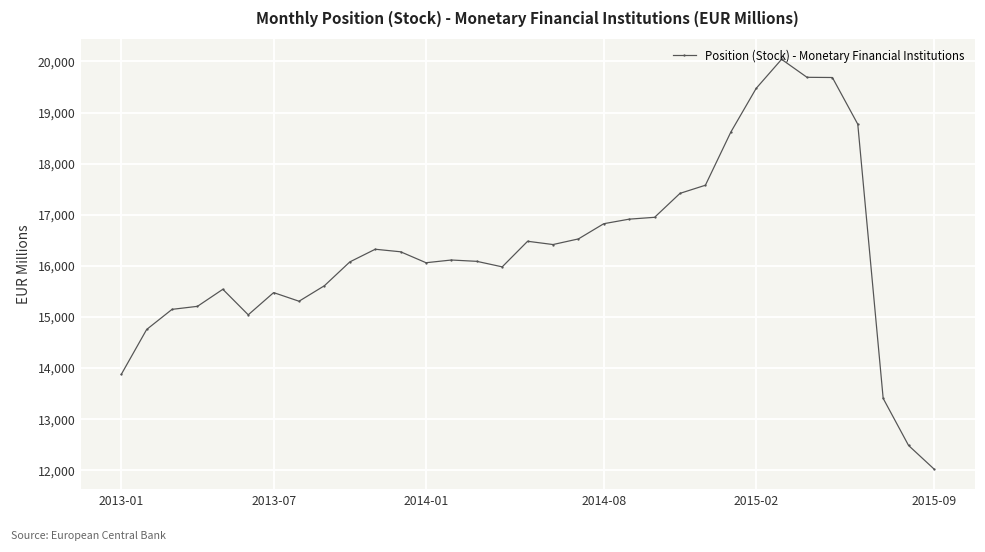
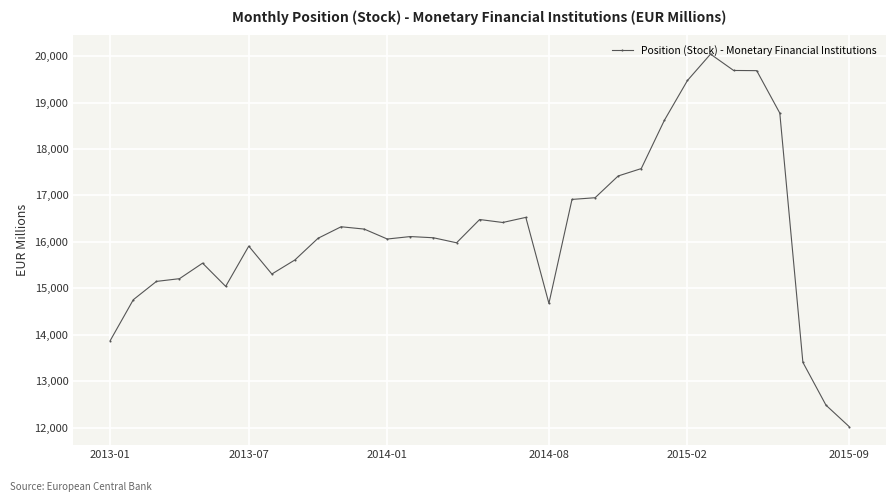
2013-07: 15,500 -> 15,900
2014-08: 16,800 -> 14,700
